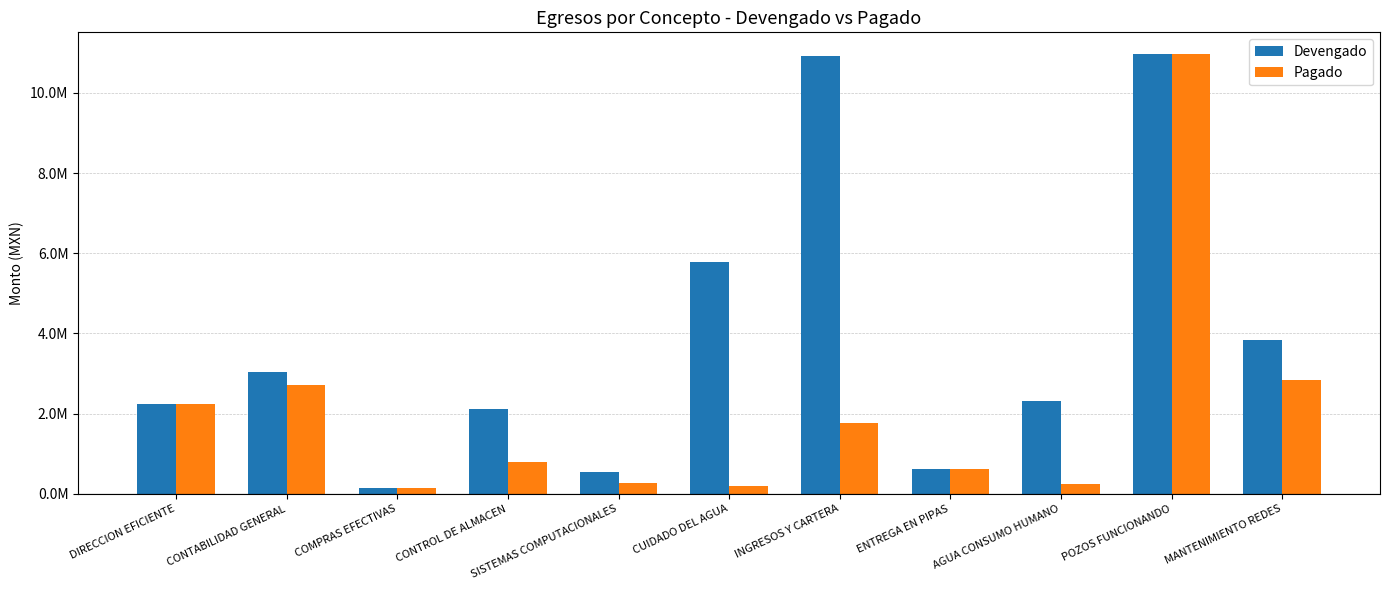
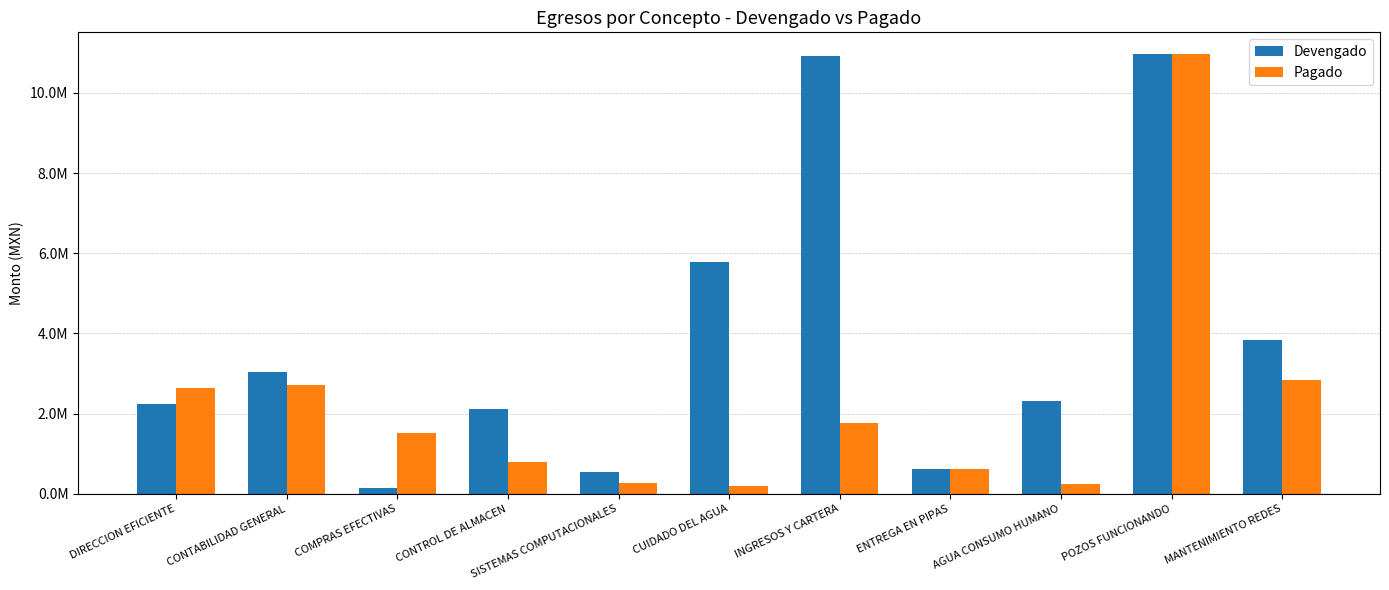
Pagado, DIRECCION EFICIENTE: 2200000 -> 2600000
Pagado, COMPRAS EFECTIVAS: 100000 -> 1500000
